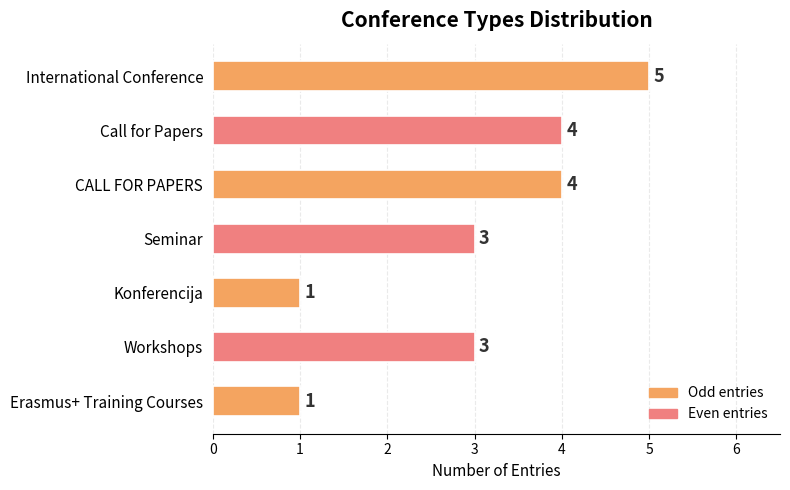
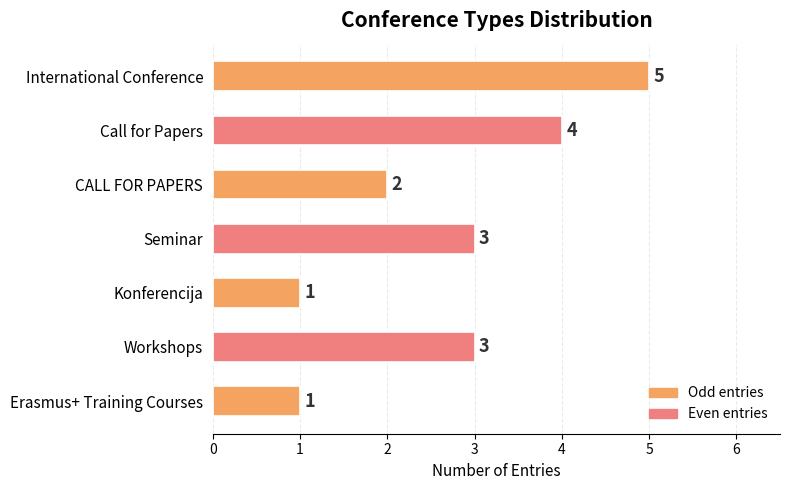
CALL FOR PAPERS: 4 -> 2
